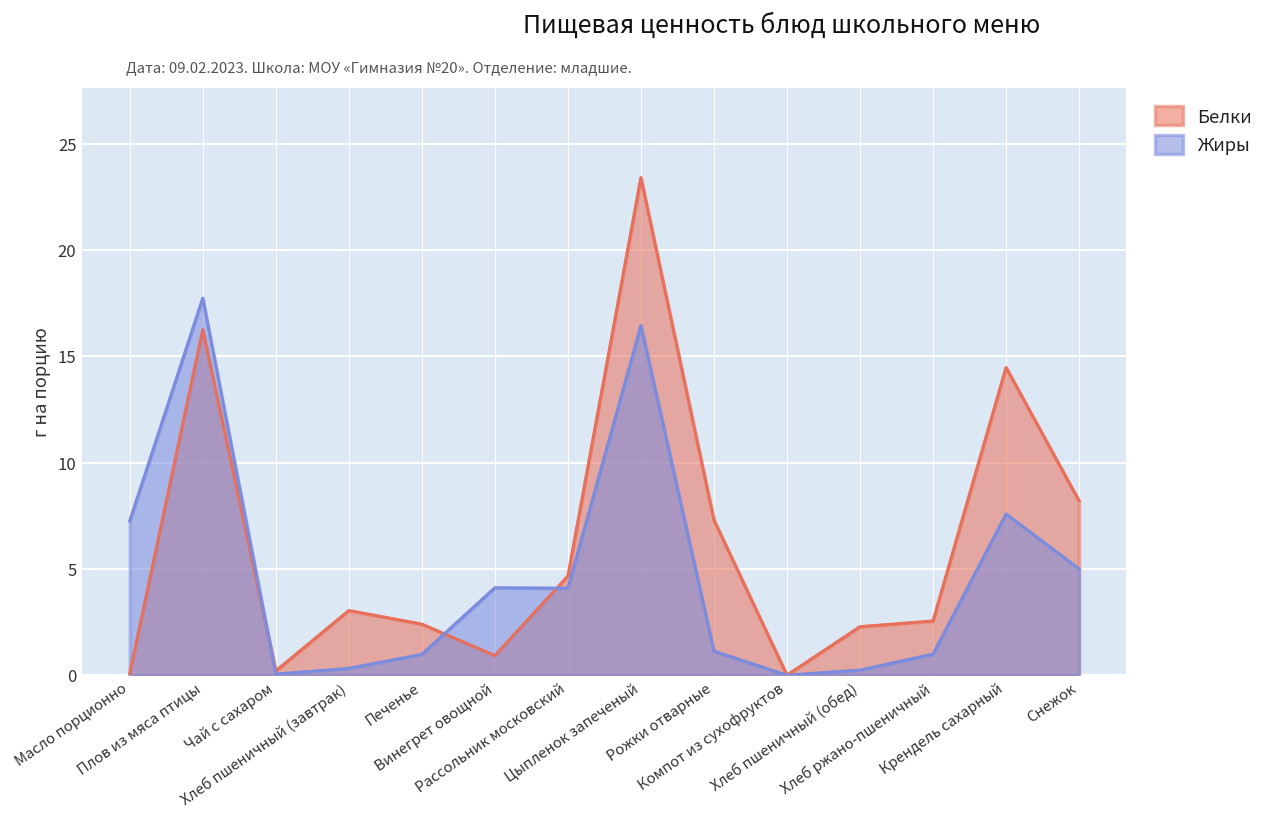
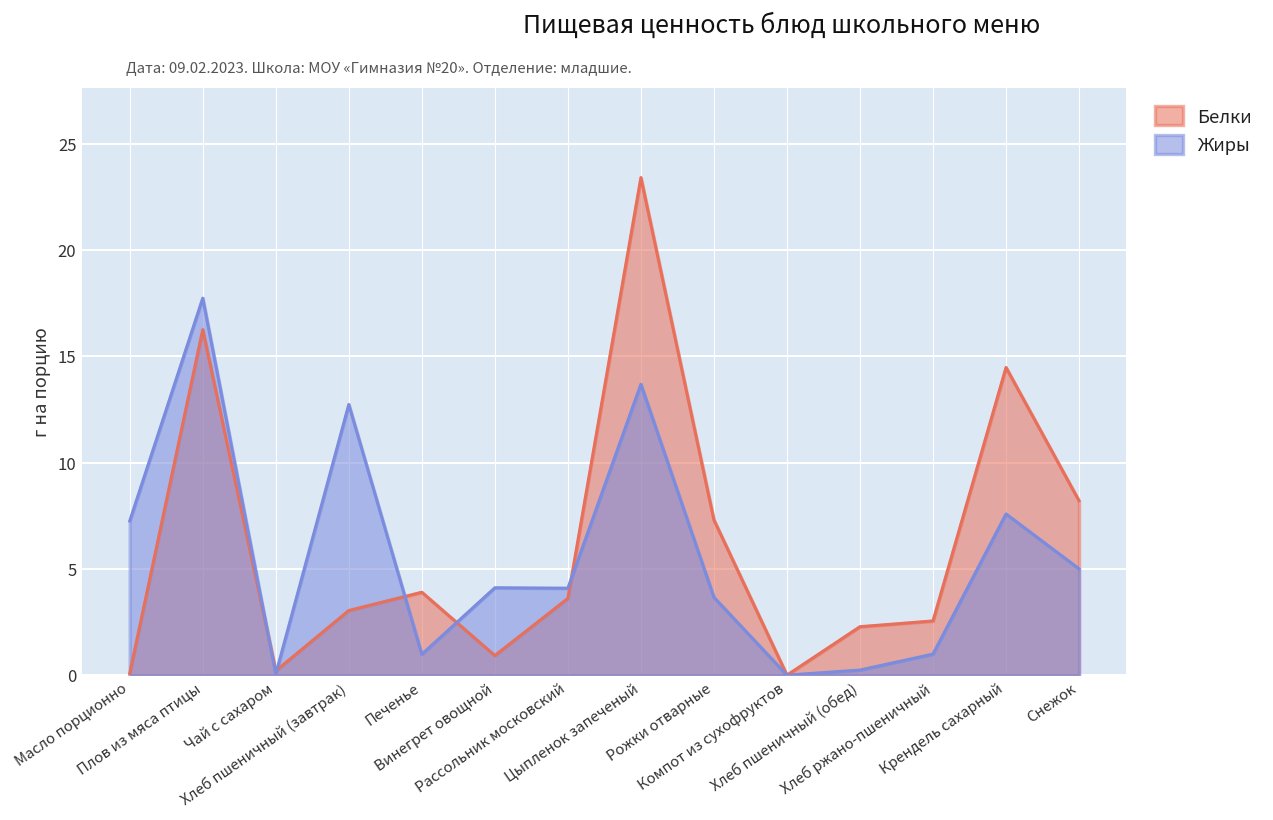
Жиры, Хлеб пшеничный (завтрак): 0.3 -> 12.7
Белки, Печенье: 2.4 -> 3.9
Белки, Рассольник московский: 4.7 -> 3.6
Жиры, Цыпленок запеченый: 16.4 -> 13.7
Жиры, Рожки отварные: 1.1 -> 3.7
